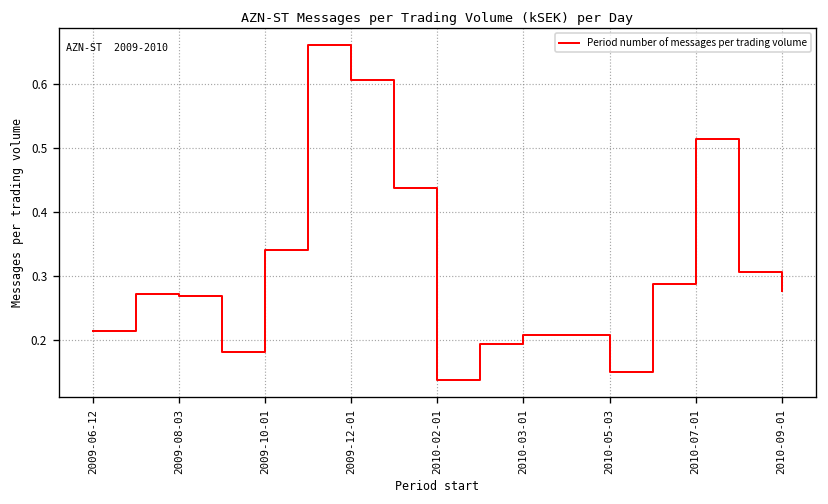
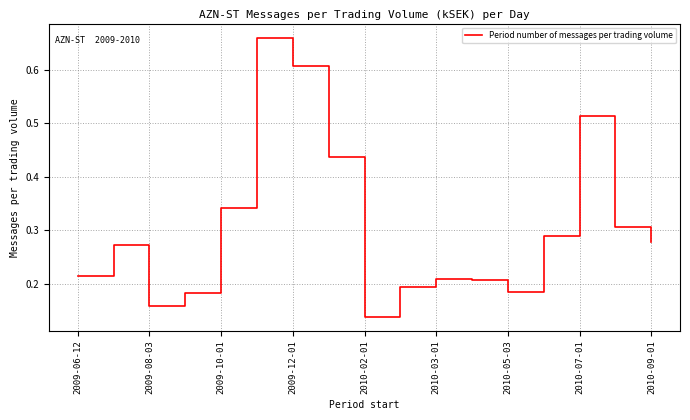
2009-08-03: 0.27 -> 0.16
2010-05-03: 0.15 -> 0.18
